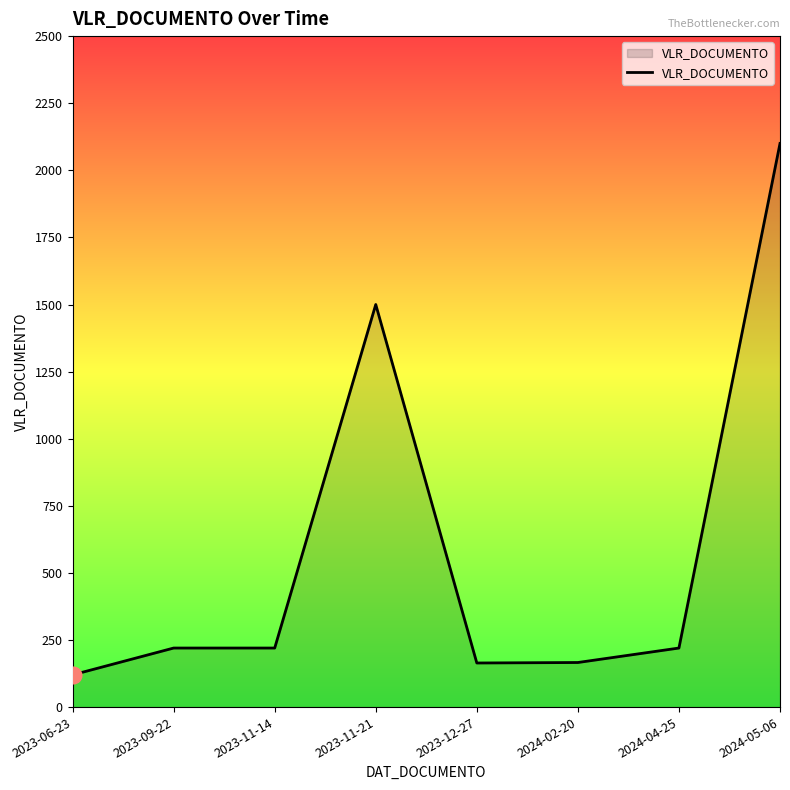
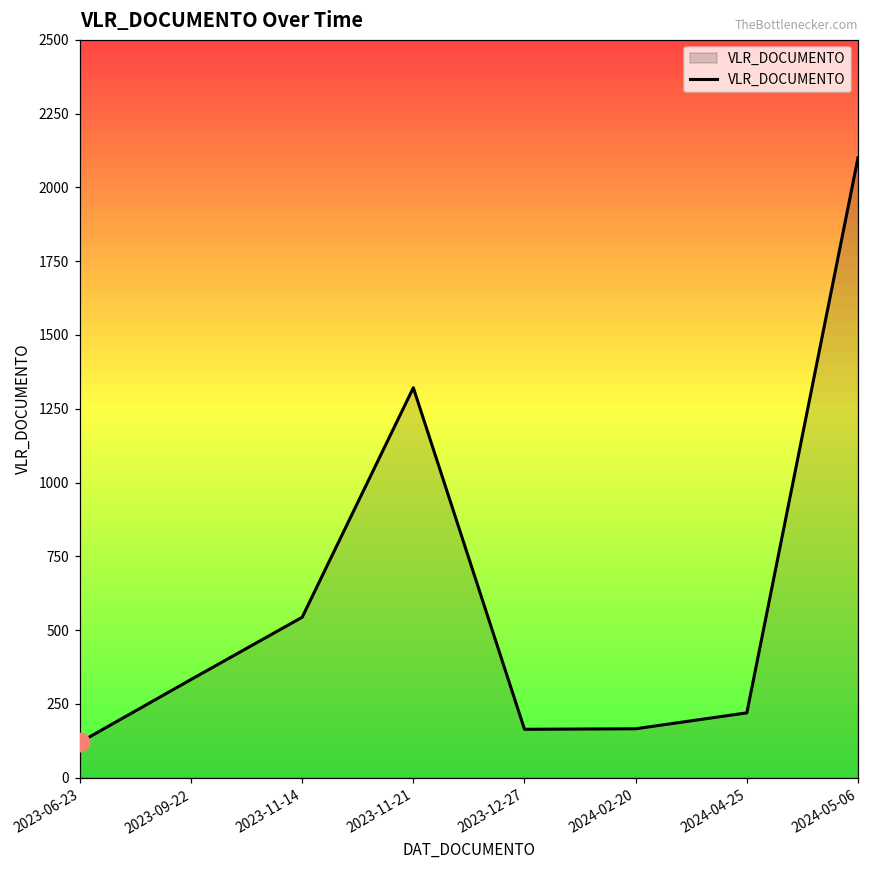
VLR_DOCUMENTO, 2023-09-22: 220 -> 330
VLR_DOCUMENTO, 2023-11-14: 220 -> 540
VLR_DOCUMENTO, 2023-11-21: 1500 -> 1320
